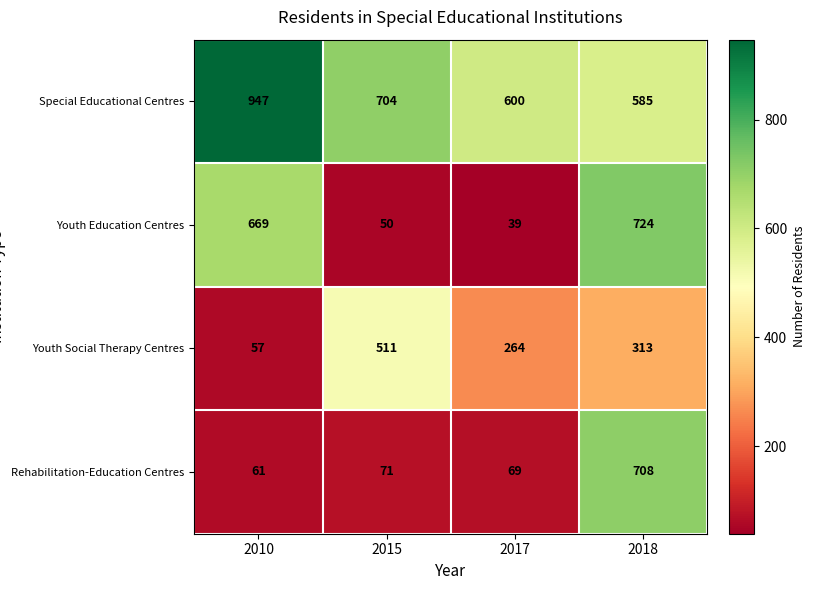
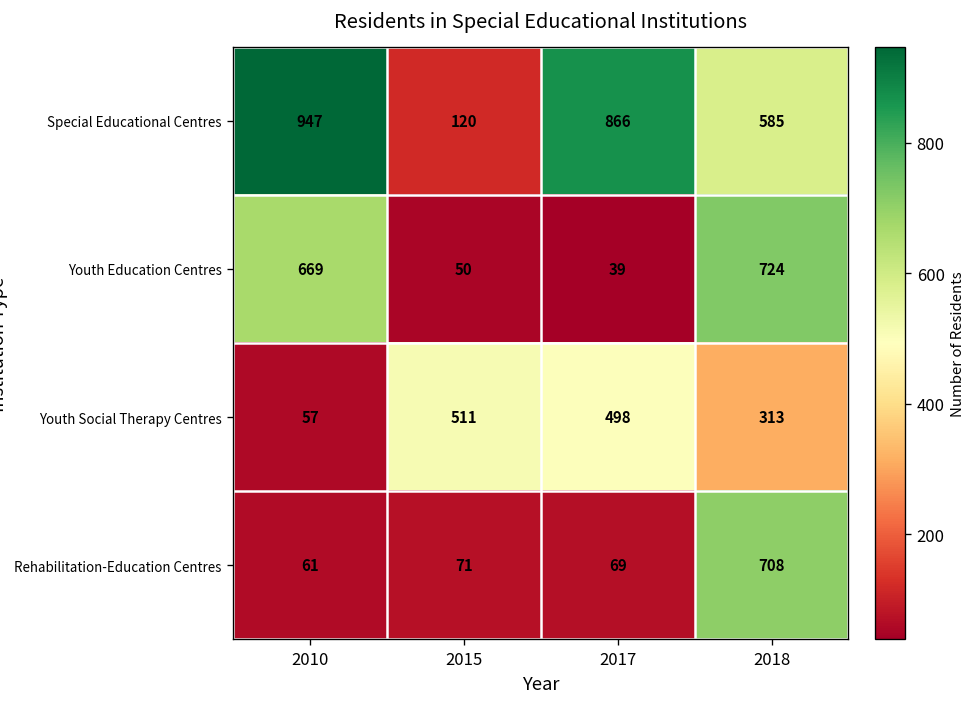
Special Educational Centres, 2015: 704 -> 120
Special Educational Centres, 2017: 600 -> 866
Youth Social Therapy Centres, 2017: 264 -> 498
